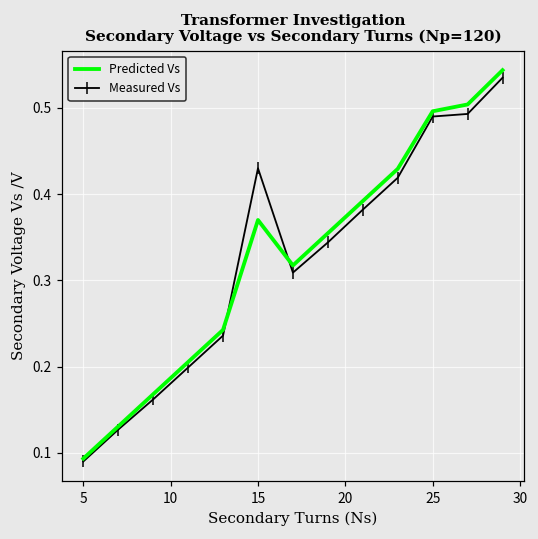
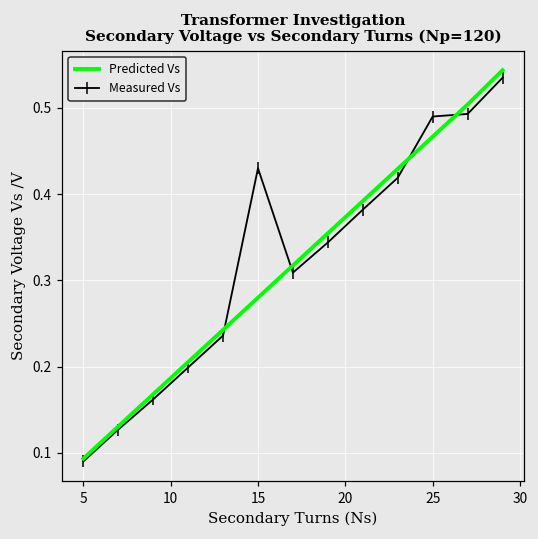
Predicted Vs, 15: 0.37 -> 0.28
Predicted Vs, 25: 0.50 -> 0.47
